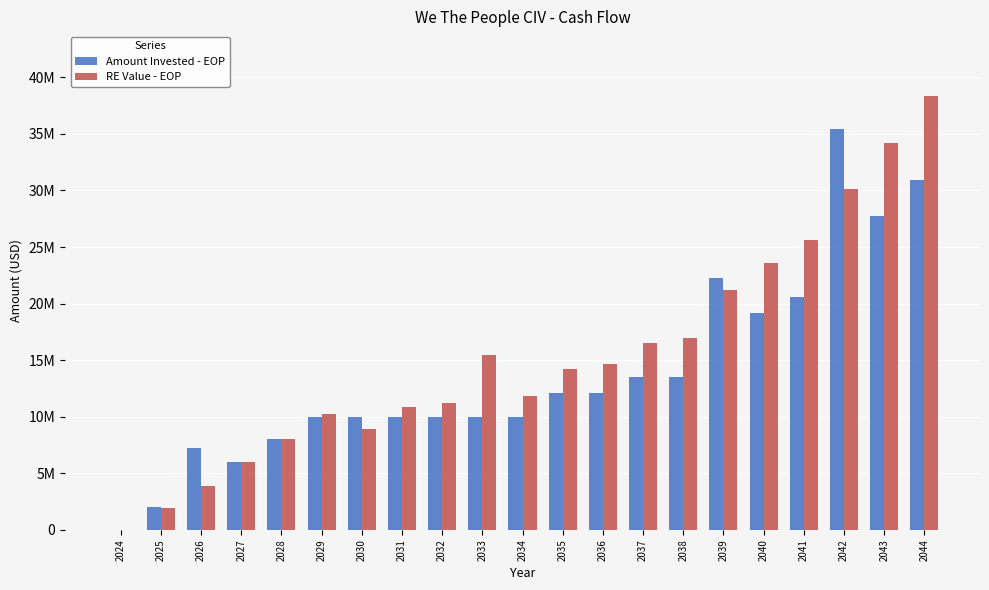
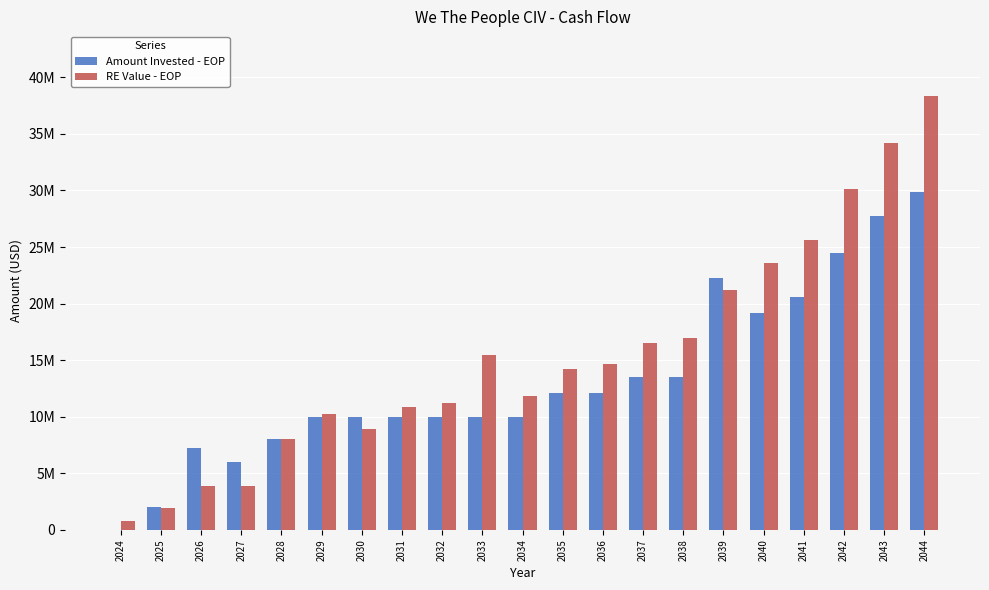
RE Value - EOP, 2024: 0 -> 800000
RE Value - EOP, 2027: 6000000 -> 3900000
Amount Invested - EOP, 2042: 35400000 -> 24500000
Amount Invested - EOP, 2044: 30900000 -> 29800000
